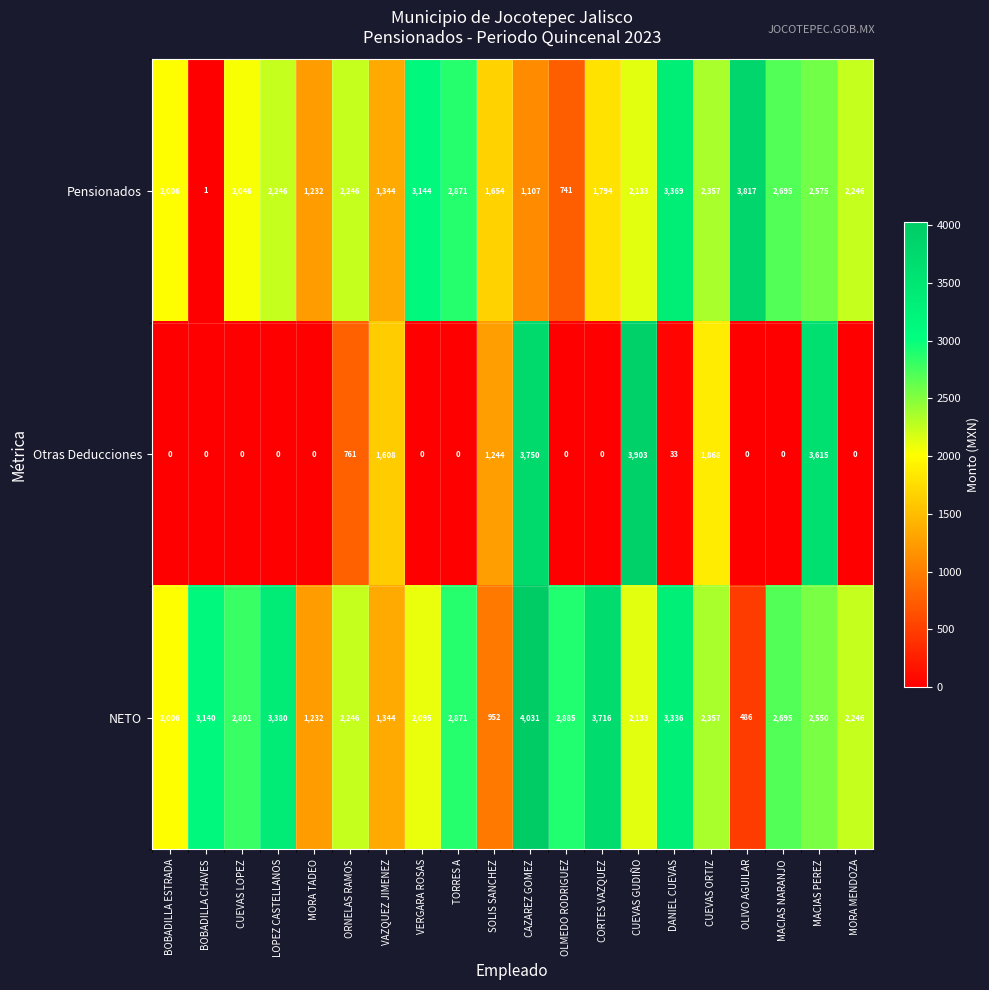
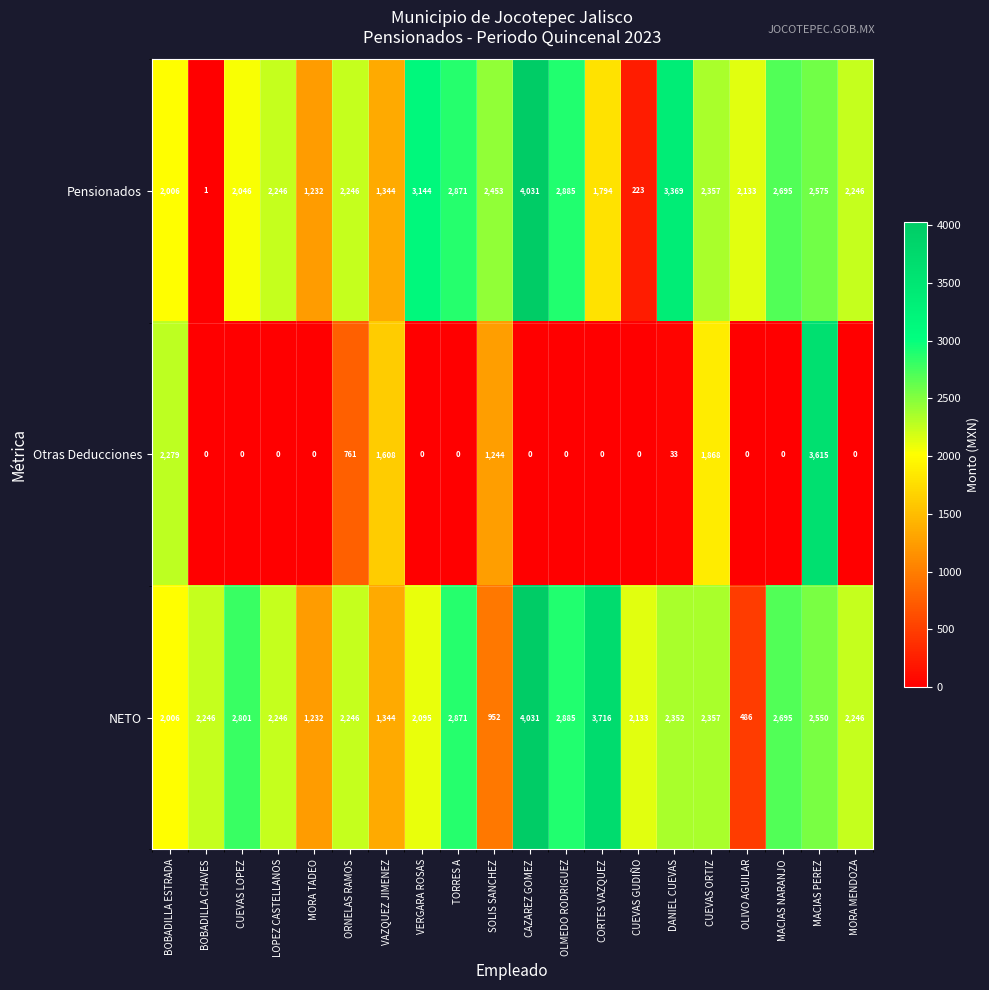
Pensionados, SOLIS SANCHEZ: 1,654 -> 2,453
Pensionados, CAZAREZ GOMEZ: 1,107 -> 4,031
Pensionados, OLMEDO RODRIGUEZ: 741 -> 2,885
Pensionados, CUEVAS GUDIÑO: 2,133 -> 223
Pensionados, OLIVO AGUILAR: 3,817 -> 2,133
Otras Deducciones, BOBADILLA ESTRADA: 0 -> 2,279
Otras Deducciones, CAZAREZ GOMEZ: 3,750 -> 0
Otras Deducciones, CUEVAS GUDIÑO: 3,903 -> 0
NETO, BOBADILLA CHAVES: 3,140 -> 2,246
NETO, LOPEZ CASTELLANOS: 3,380 -> 2,246
NETO, DANIEL CUEVAS: 3,336 -> 2,352
